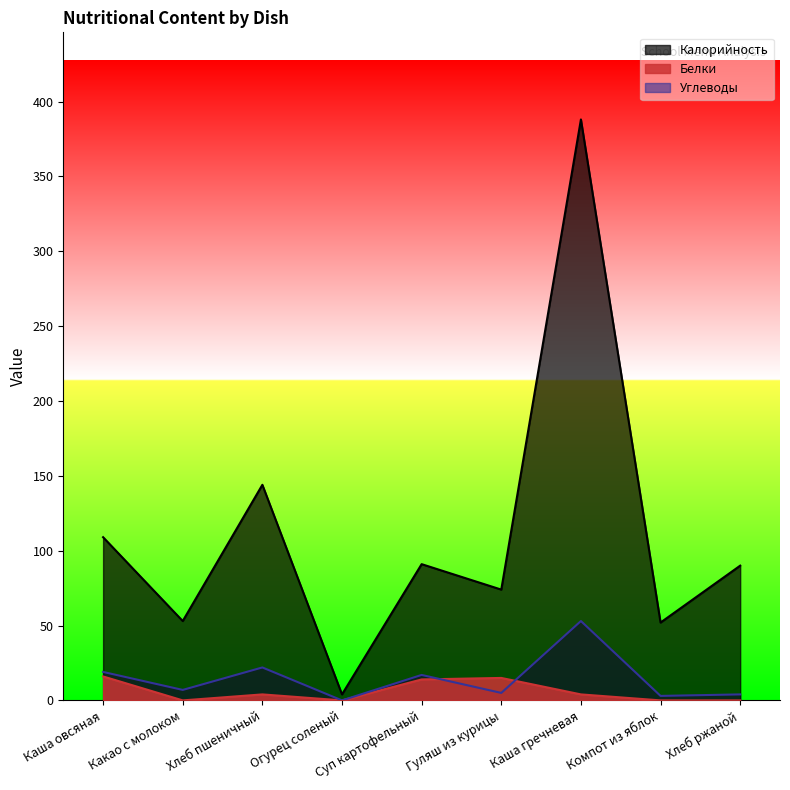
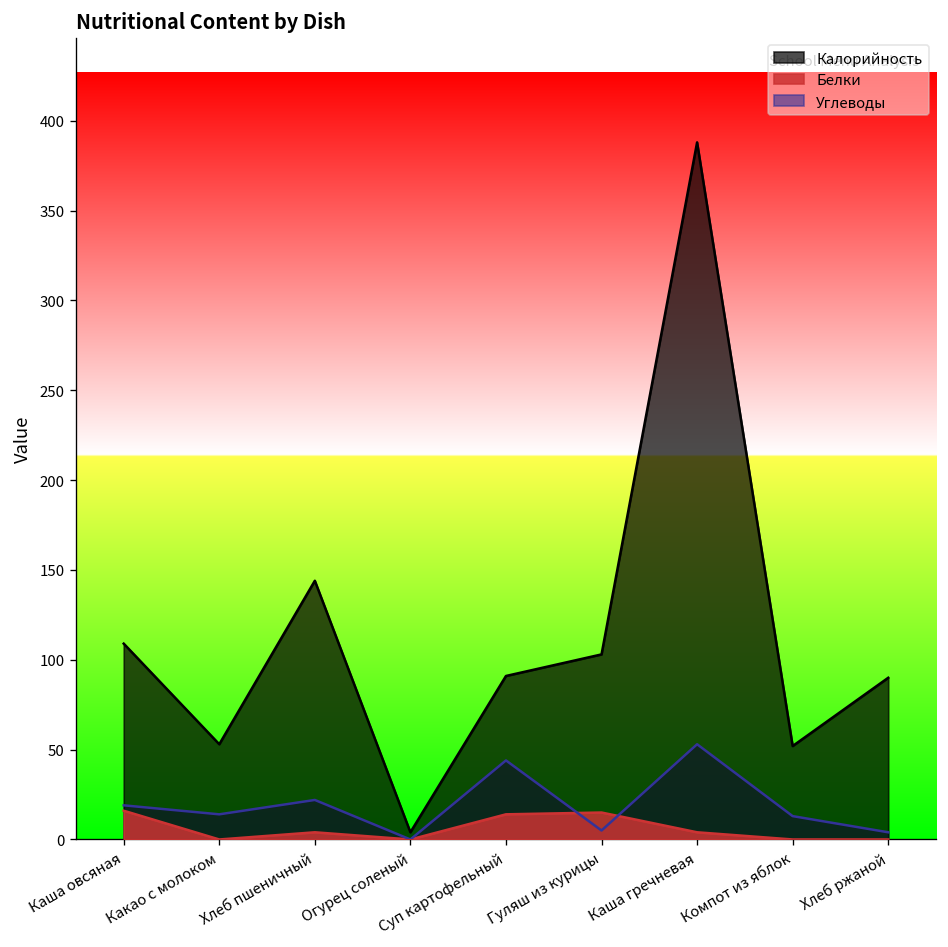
Углеводы, Какао с молоком: 7 -> 14
Углеводы, Суп картофельный: 17 -> 44
Калорийность, Гуляш из курицы: 74 -> 103
Углеводы, Компот из яблок: 3 -> 13
